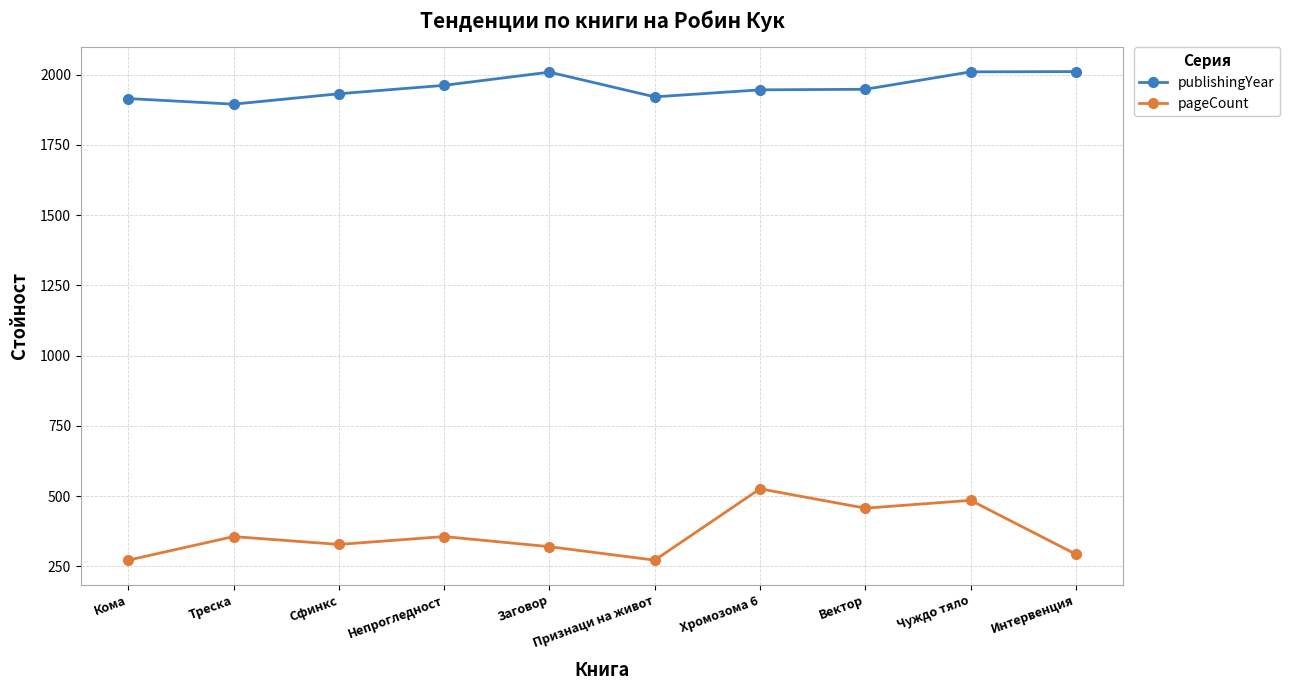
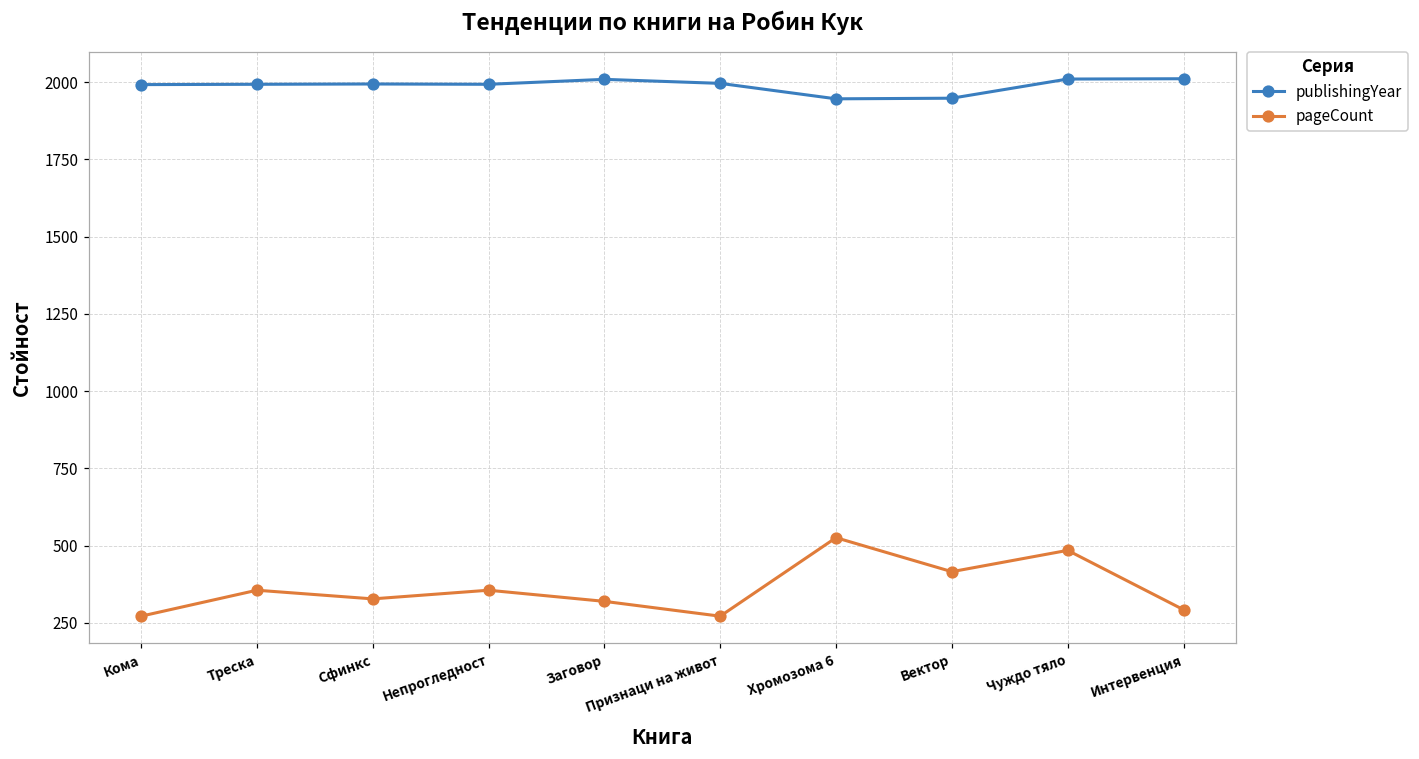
publishingYear, Кома: 1920 -> 1990
publishingYear, Треска: 1900 -> 1990
publishingYear, Сфинкс: 1930 -> 1990
publishingYear, Непрогледност: 1960 -> 1990
publishingYear, Признаци на живот: 1920 -> 2000
pageCount, Вектор: 460 -> 420
